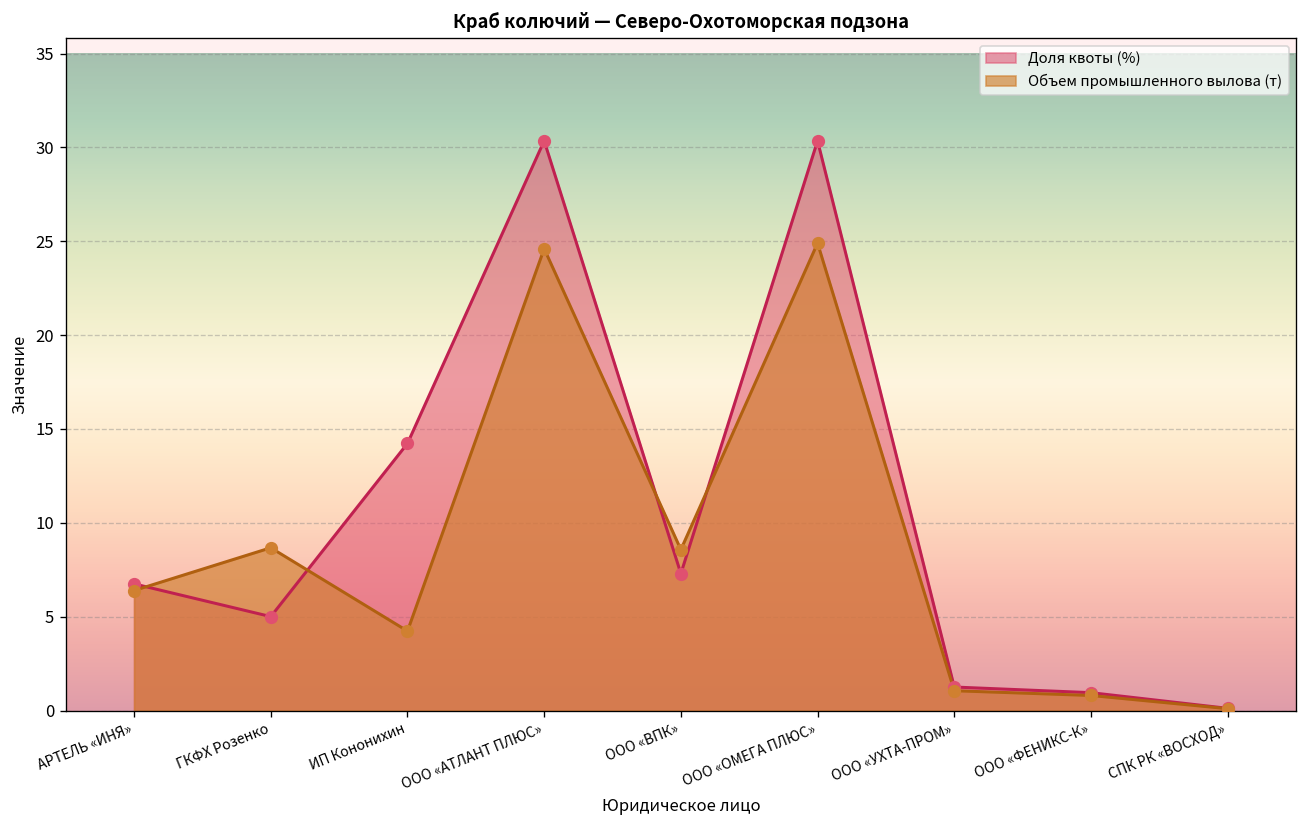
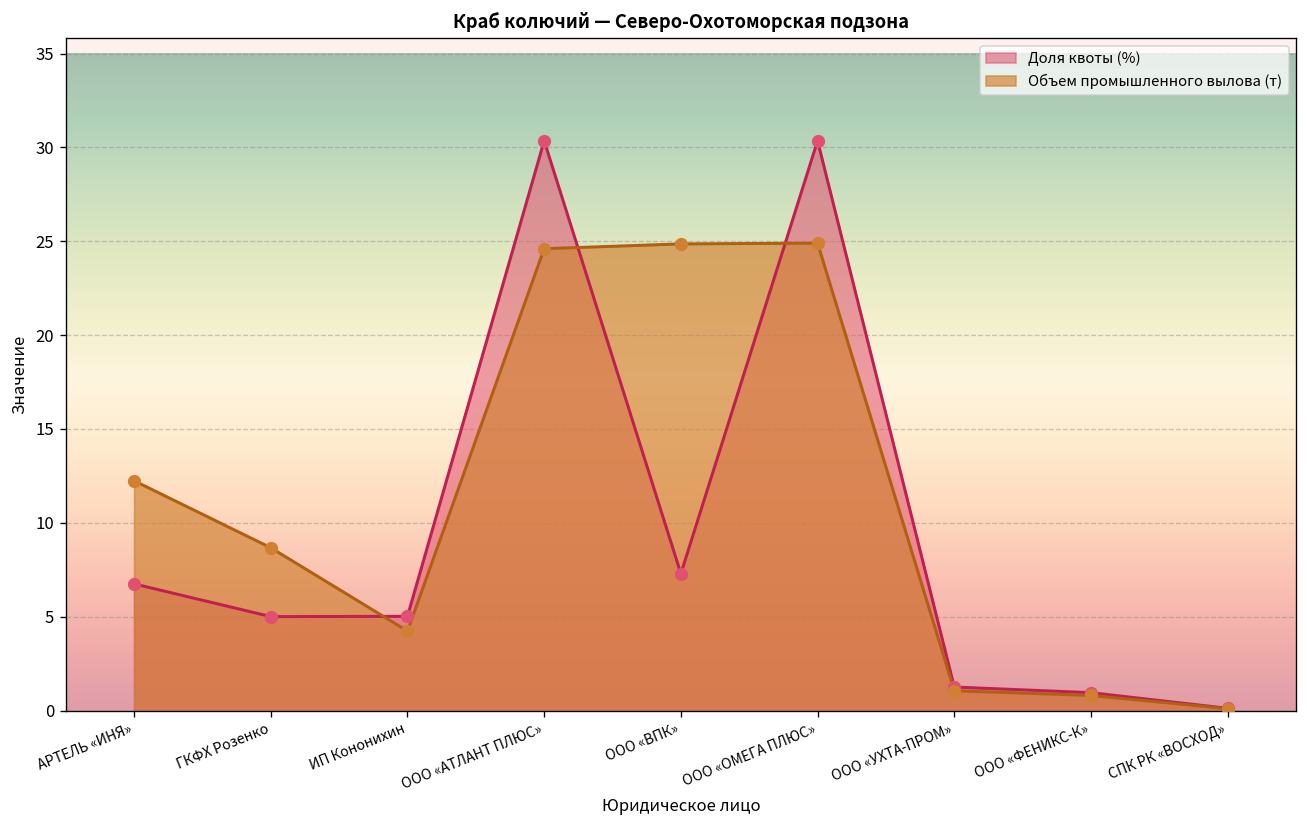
Объем промышленного вылова (т), АРТЕЛЬ «ИНЯ»: 6.4 -> 12.2
Доля квоты (%), ИП Кононихин: 14.2 -> 5.0
Объем промышленного вылова (т), ООО «ВПК»: 8.6 -> 24.9
